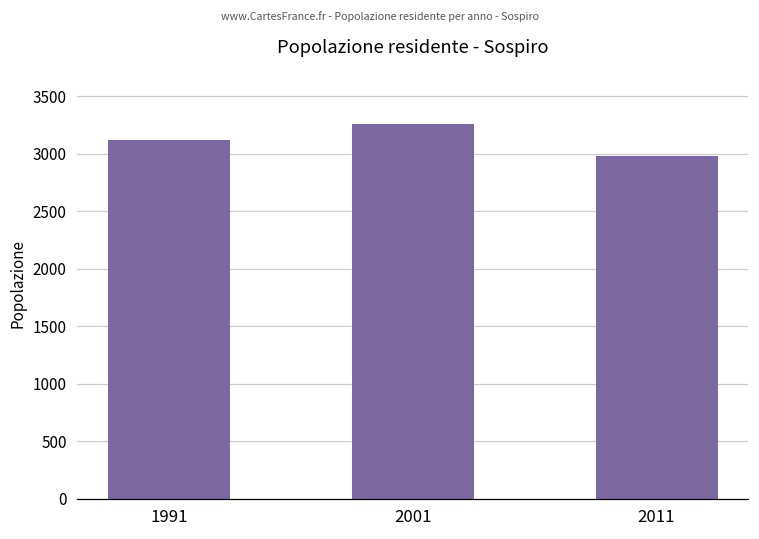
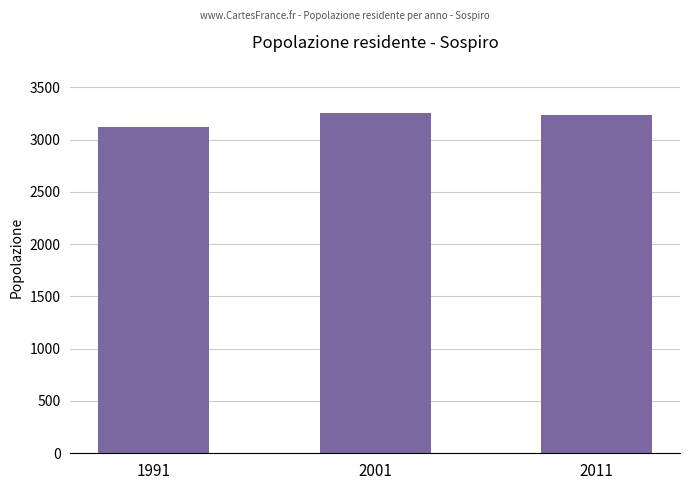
2011: 2980 -> 3240
